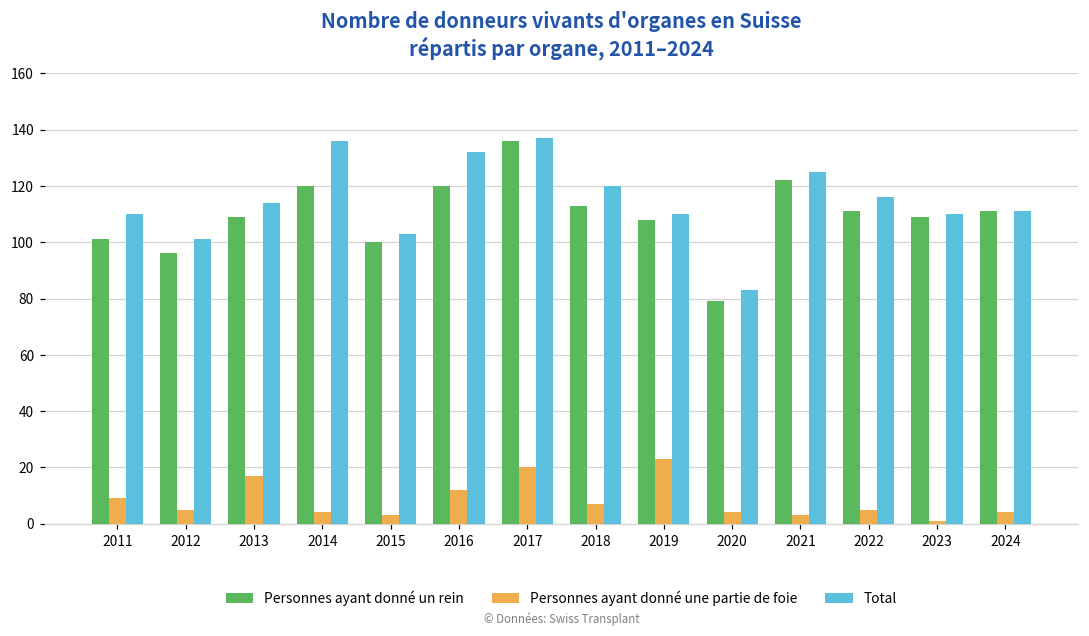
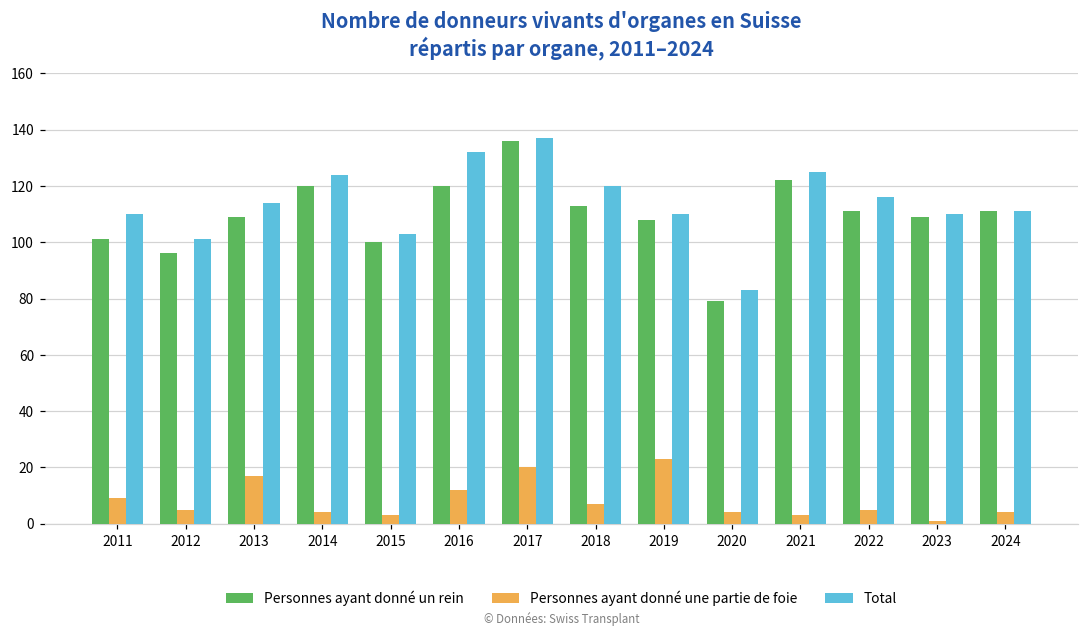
Total, 2014: 136 -> 124
